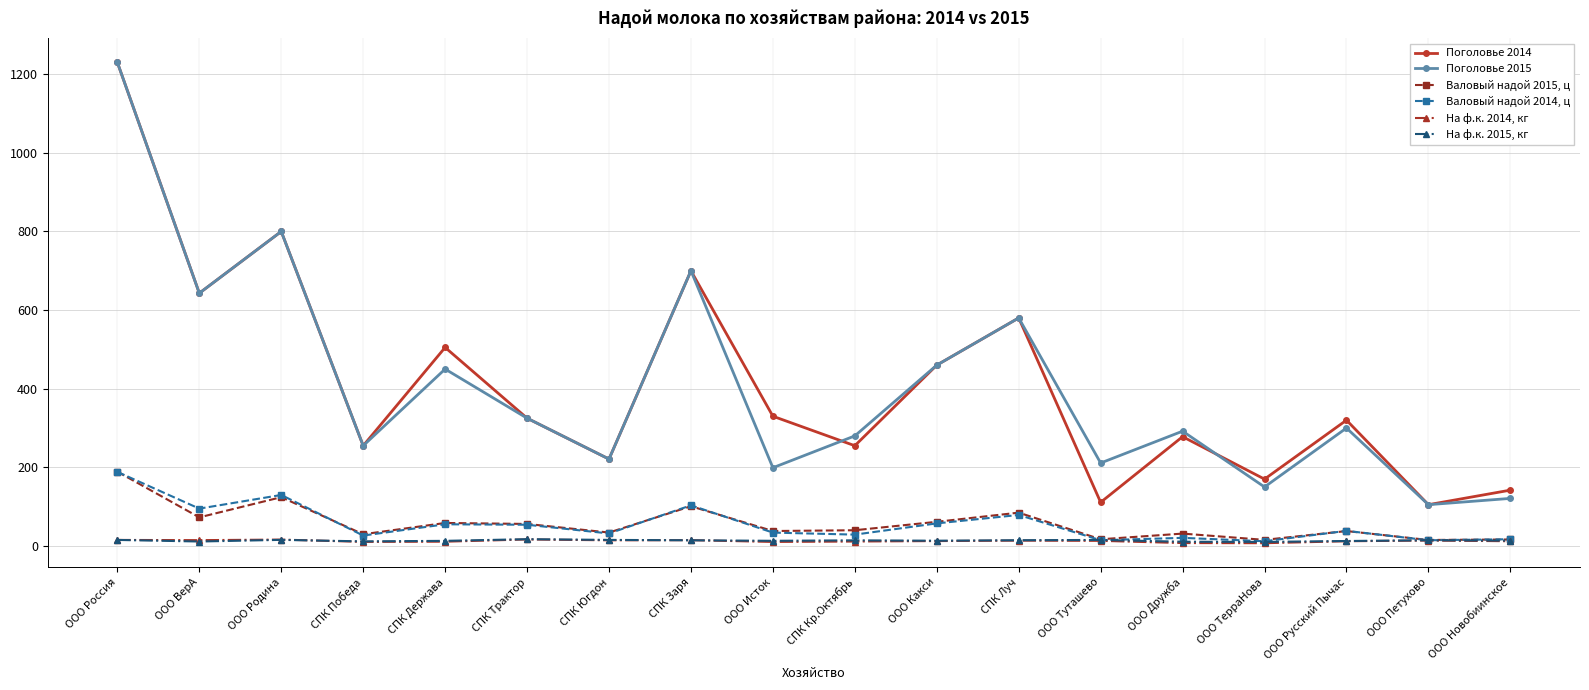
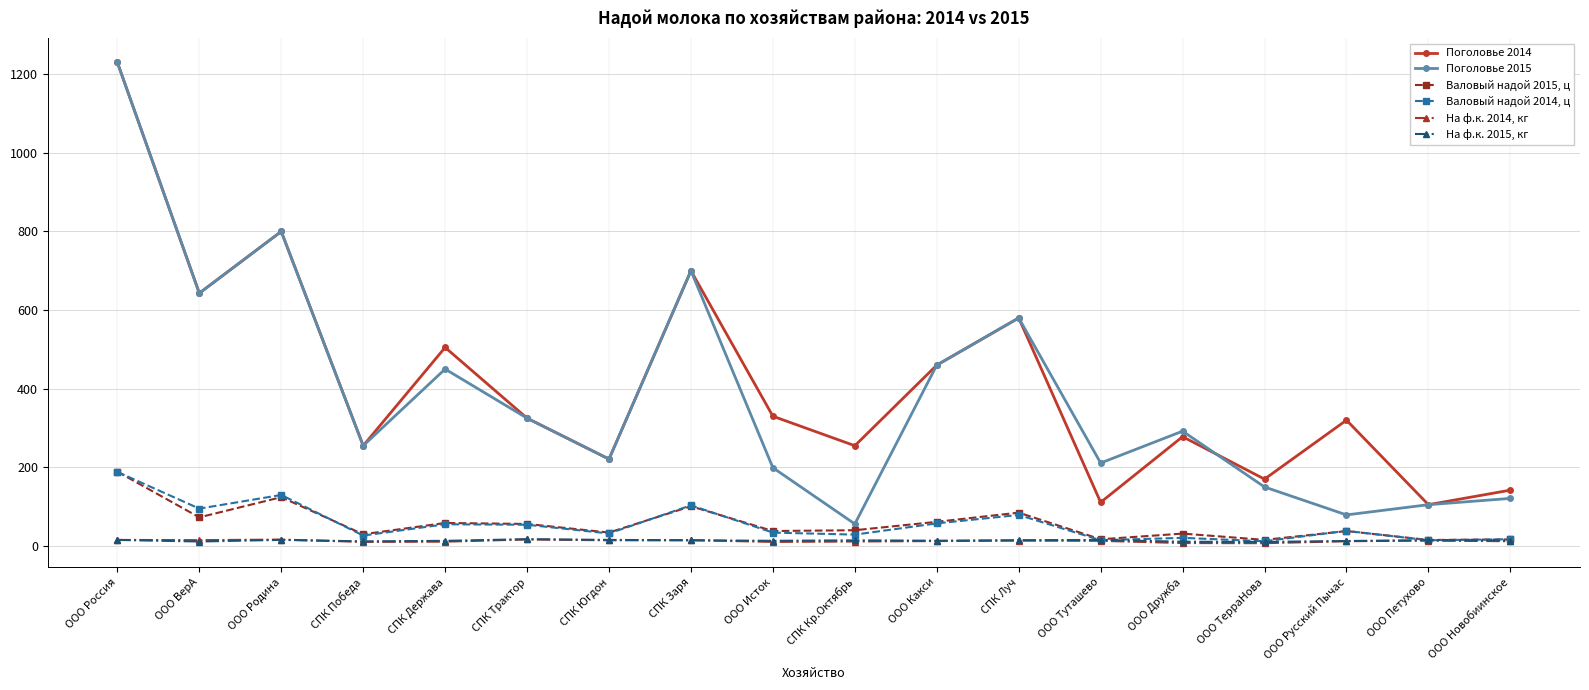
Поголовье 2015, СПК Кр.Октябрь: 280 -> 60
Поголовье 2015, ООО Русский Пычас: 300 -> 80
